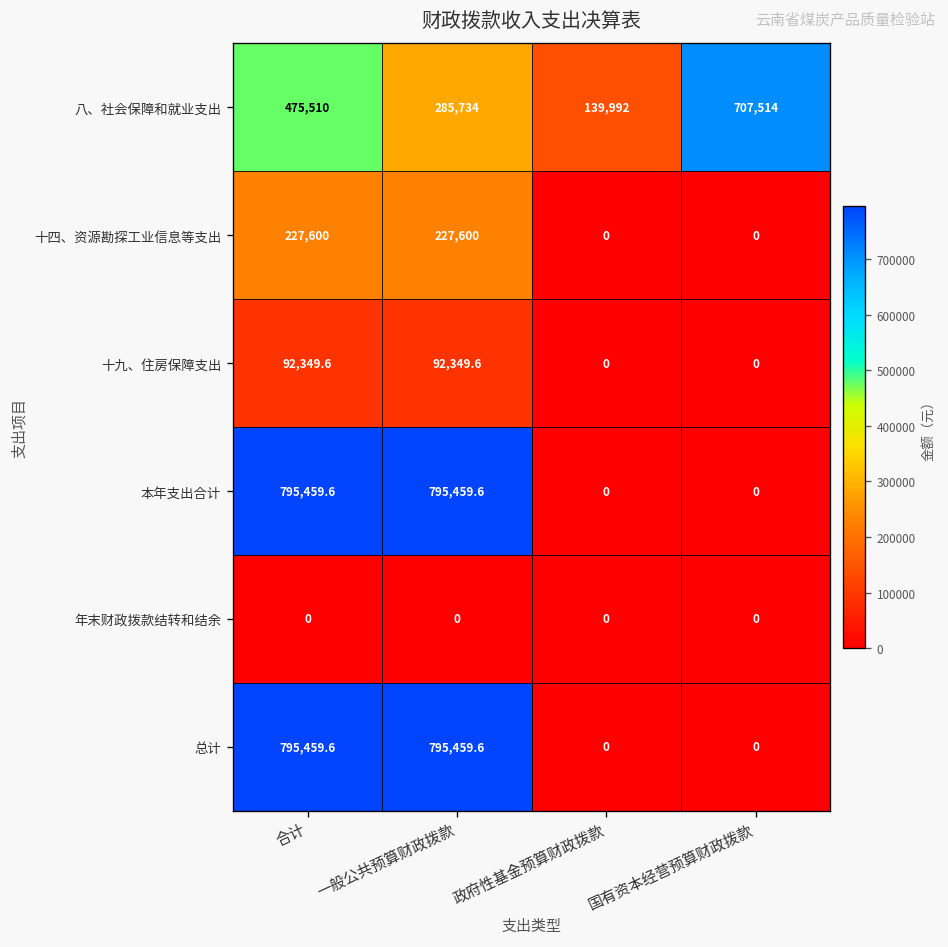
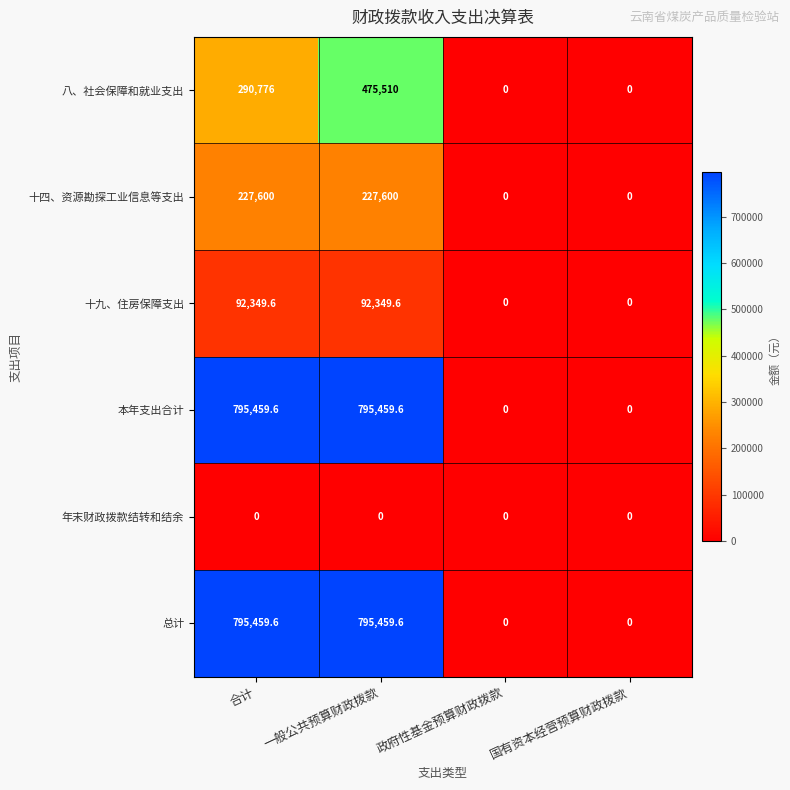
八、社会保障和就业支出, 合计: 475,510 -> 290,776
八、社会保障和就业支出, 一般公共预算财政拨款: 285,734 -> 475,510
八、社会保障和就业支出, 政府性基金预算财政拨款: 139,992 -> 0
八、社会保障和就业支出, 国有资本经营预算财政拨款: 707,514 -> 0
